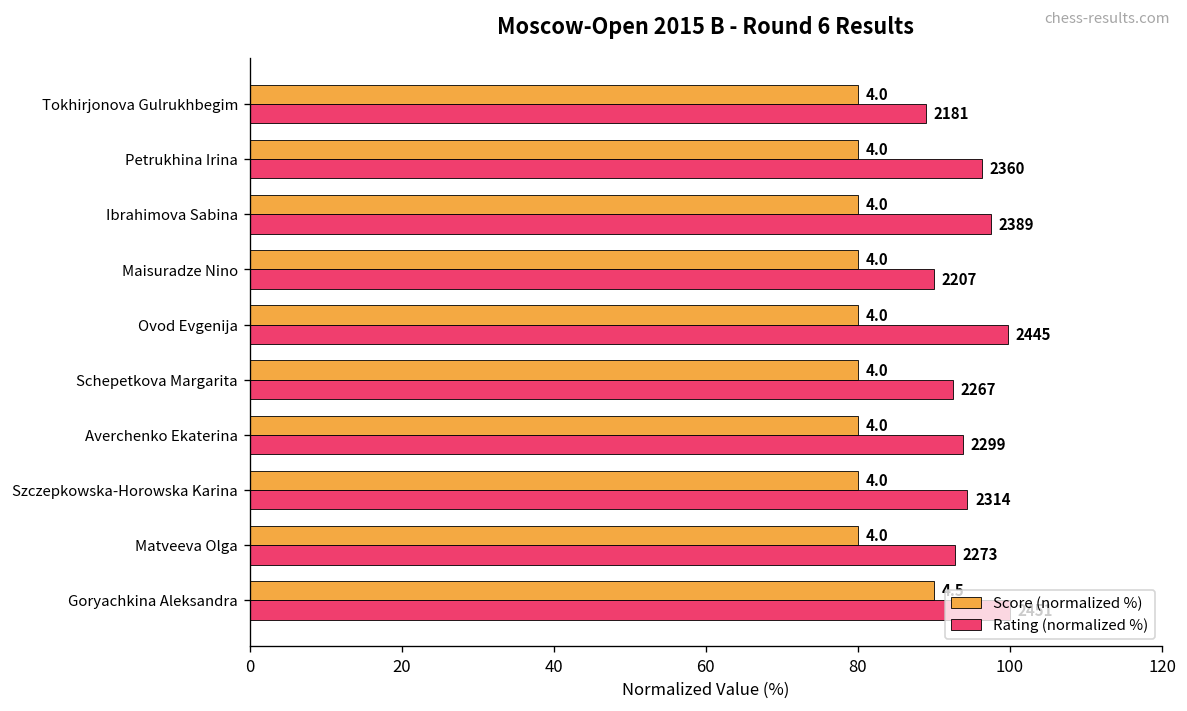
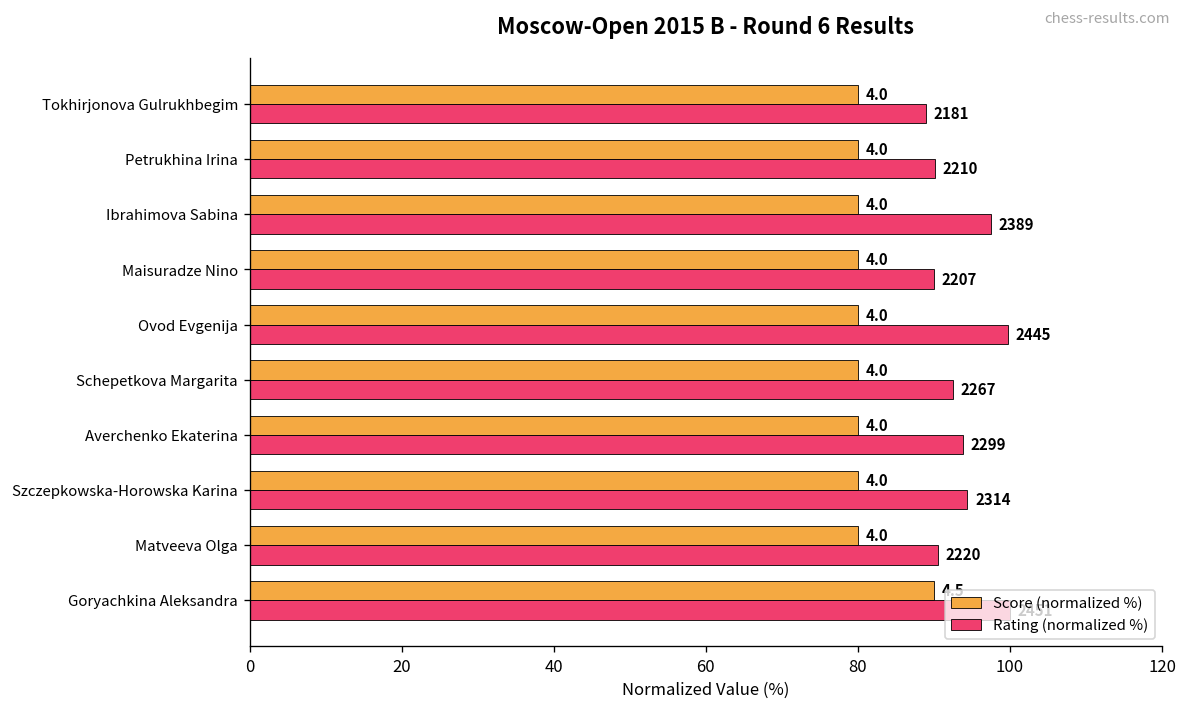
Rating (normalized %), Petrukhina Irina: 2360 -> 2210
Rating (normalized %), Matveeva Olga: 2273 -> 2220
